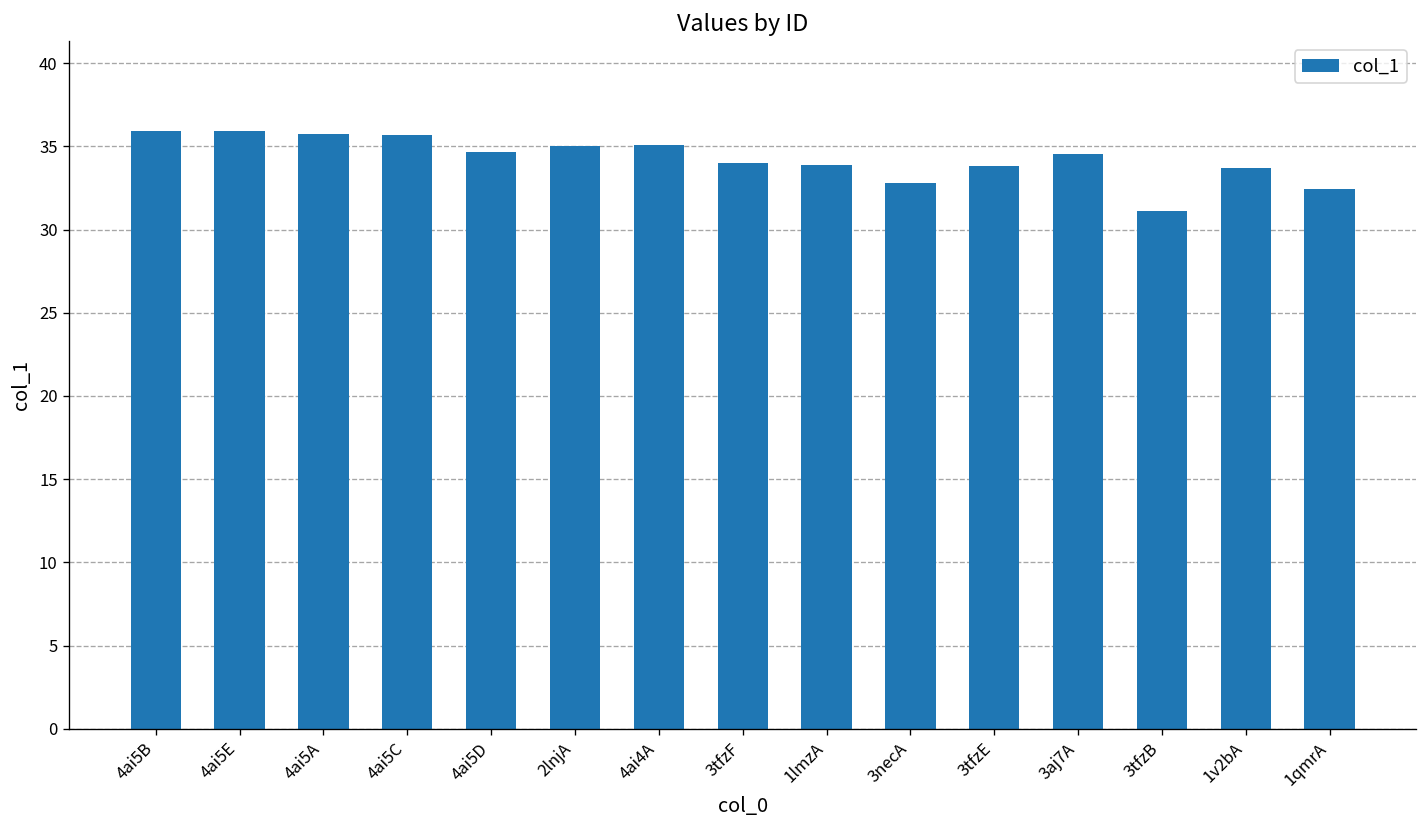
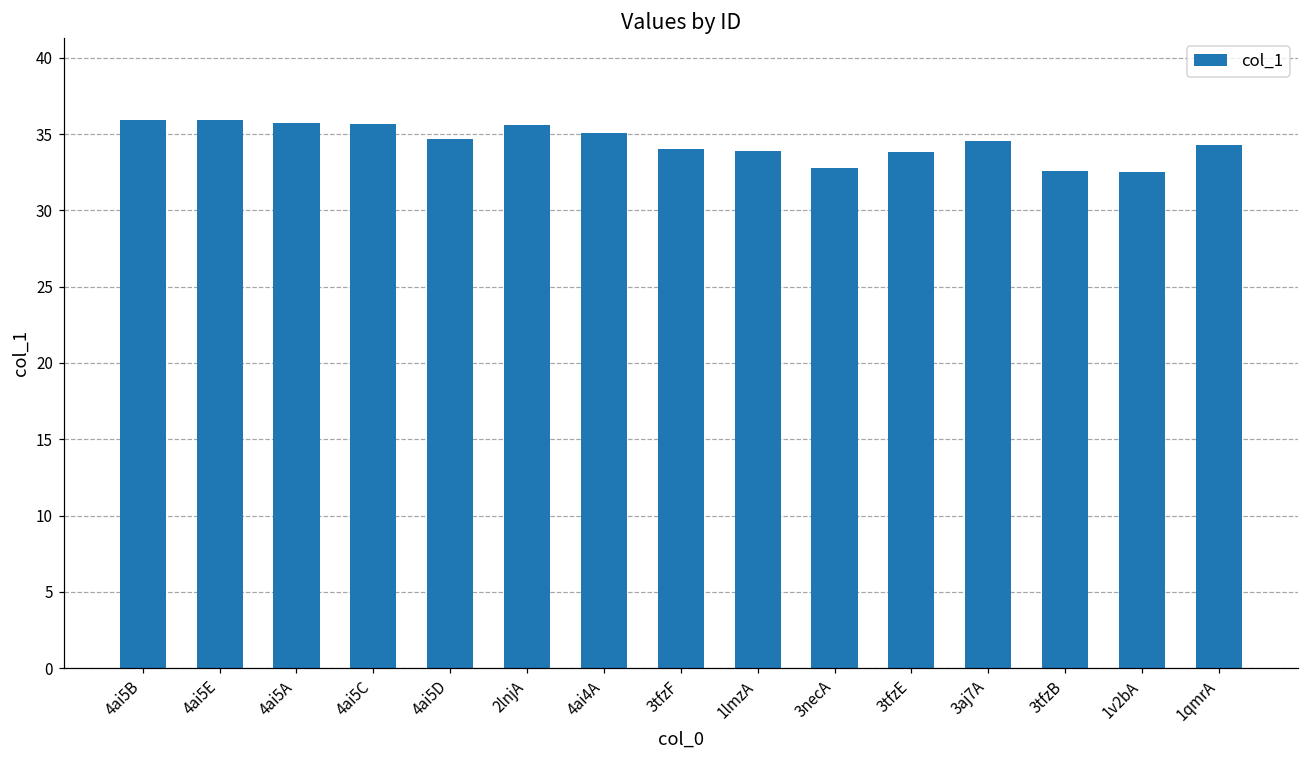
2lnjA: 35.0 -> 35.6
3tfzB: 31.1 -> 32.6
1v2bA: 33.7 -> 32.5
1qmrA: 32.5 -> 34.3
